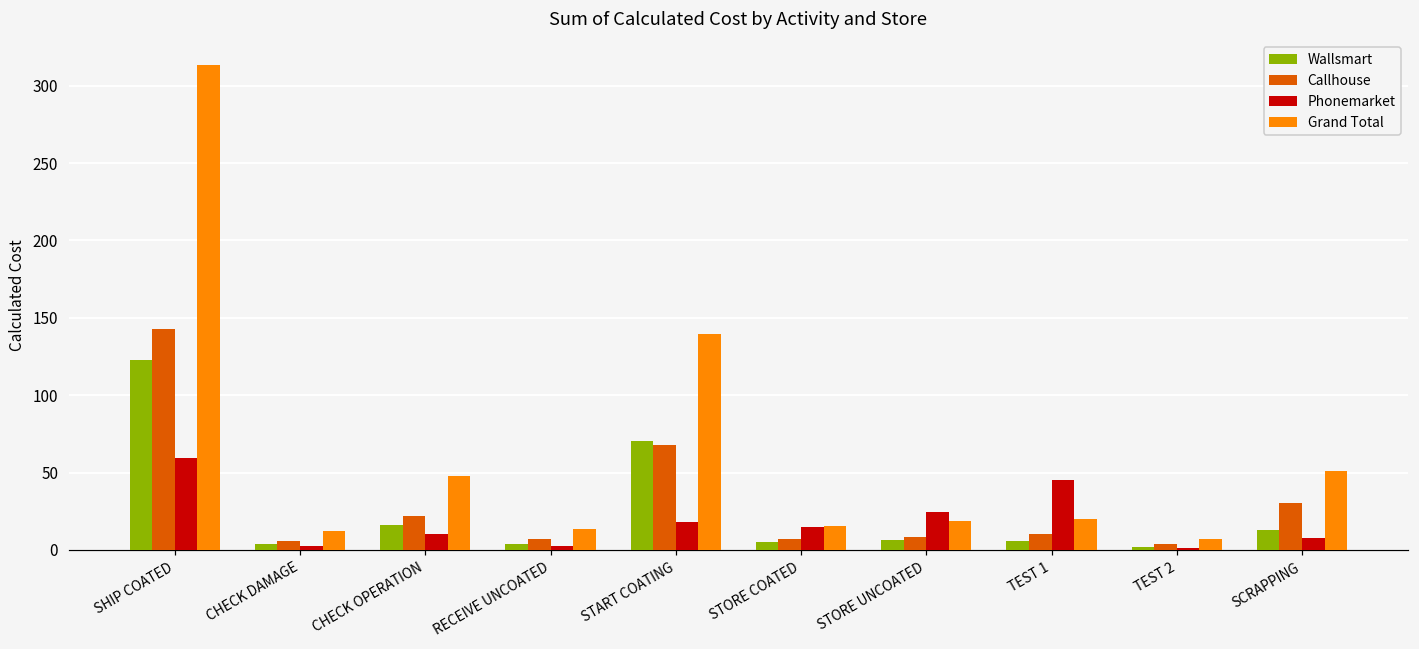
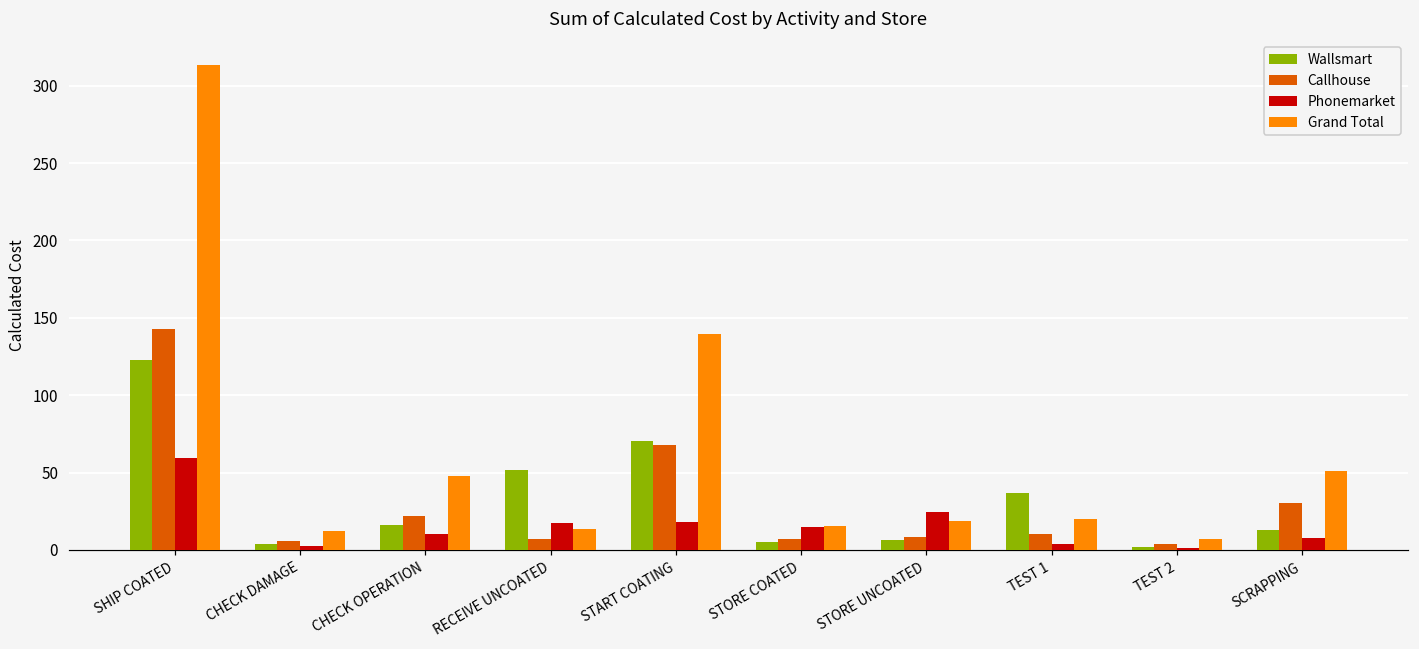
Wallsmart, RECEIVE UNCOATED: 4 -> 52
Phonemarket, RECEIVE UNCOATED: 3 -> 17
Wallsmart, TEST 1: 6 -> 37
Phonemarket, TEST 1: 45 -> 4
